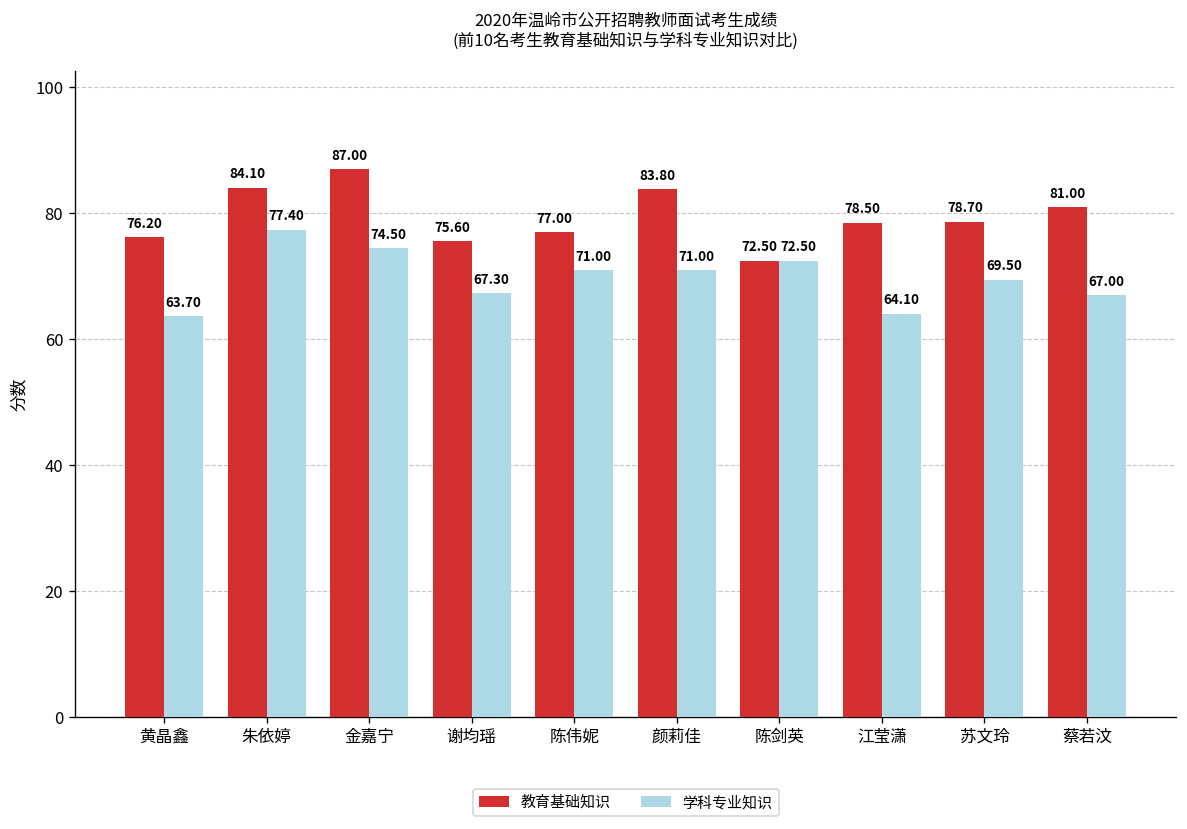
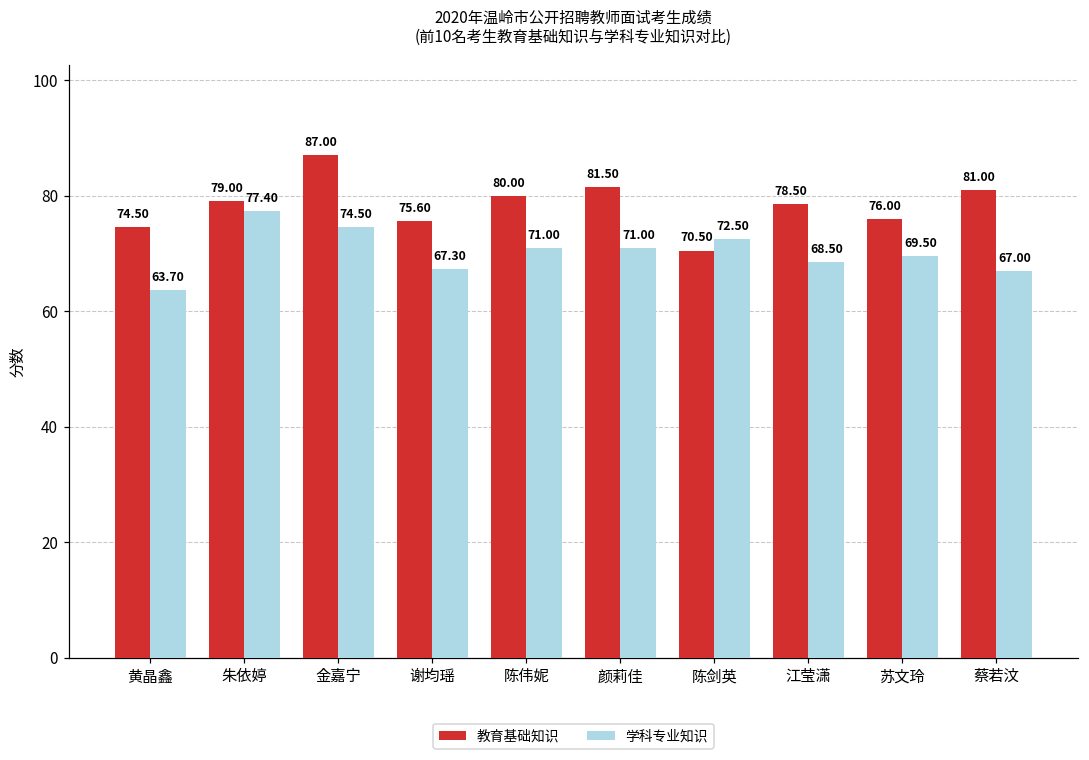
教育基础知识, 黄晶鑫: 76.20 -> 74.50
教育基础知识, 朱依婷: 84.10 -> 79.00
教育基础知识, 陈伟妮: 77.00 -> 80.00
教育基础知识, 颜莉佳: 83.80 -> 81.50
教育基础知识, 陈剑英: 72.50 -> 70.50
学科专业知识, 江莹潇: 64.10 -> 68.50
教育基础知识, 苏文玲: 78.70 -> 76.00
